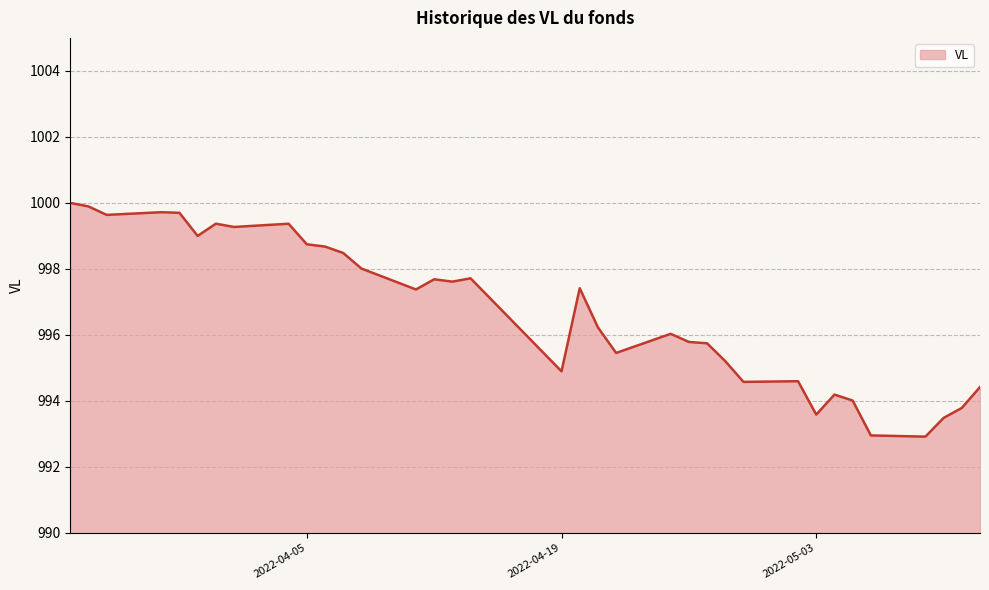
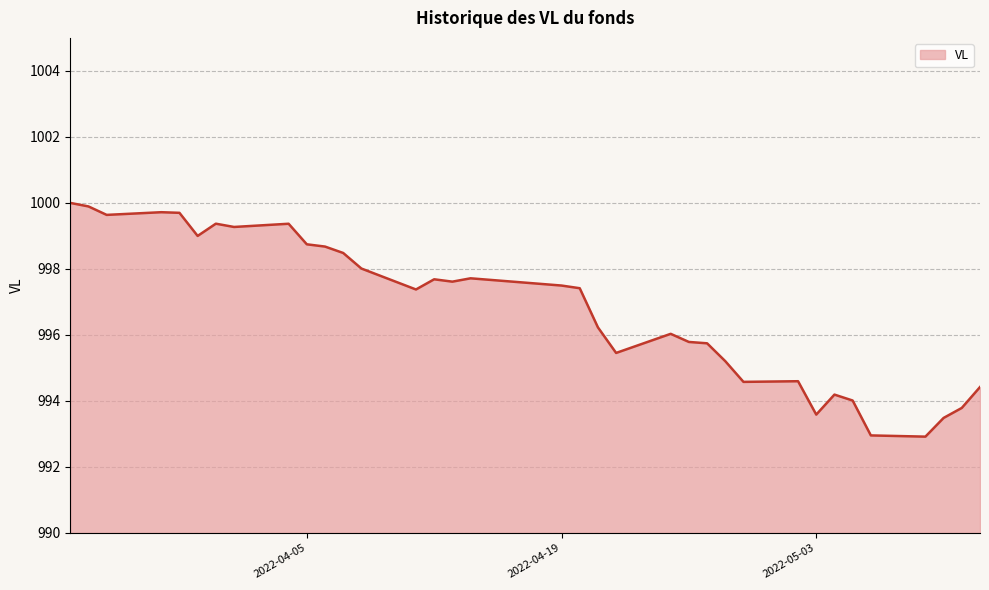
2022-04-19: 994.9 -> 997.5
